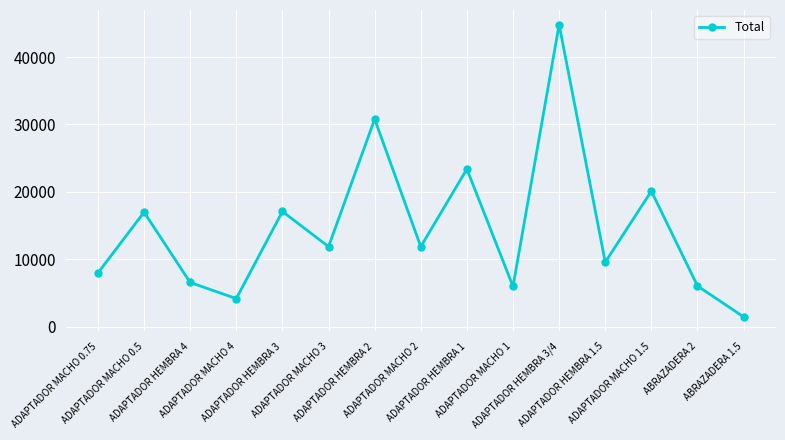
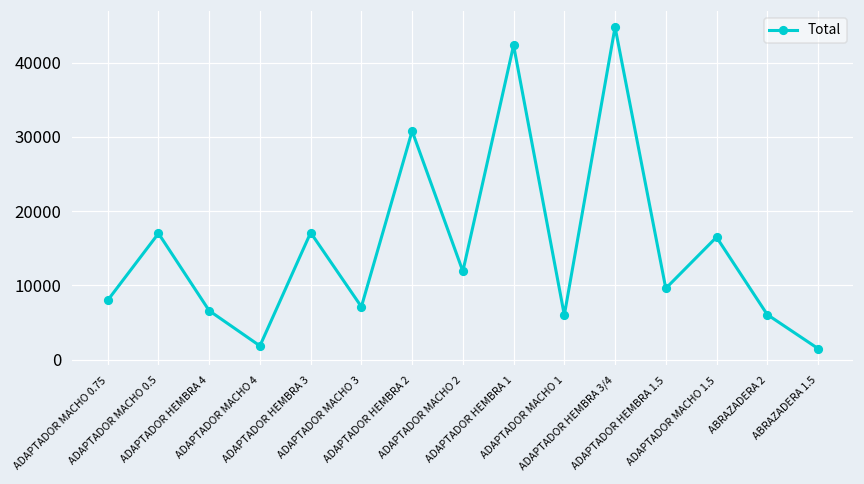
ADAPTADOR MACHO 4: 4000 -> 2000
ADAPTADOR MACHO 3: 12000 -> 7000
ADAPTADOR HEMBRA 1: 23000 -> 42000
ADAPTADOR MACHO 1.5: 20000 -> 17000
